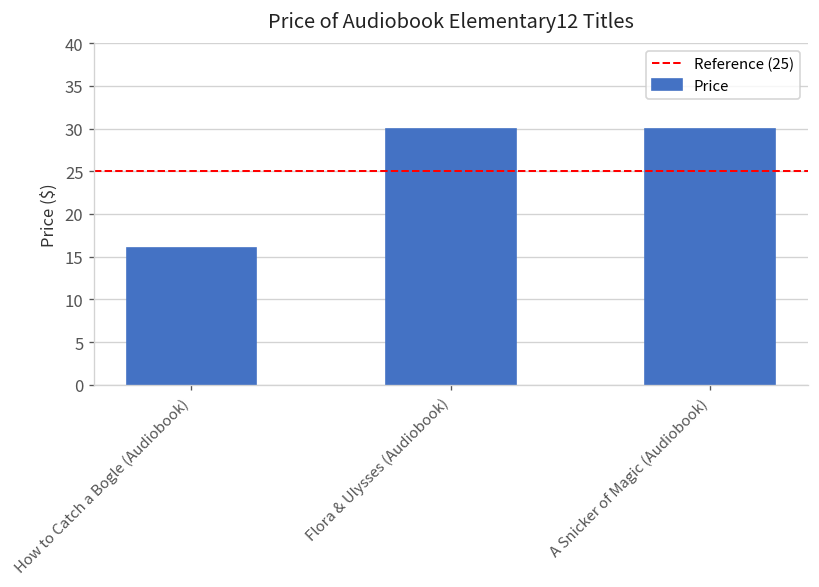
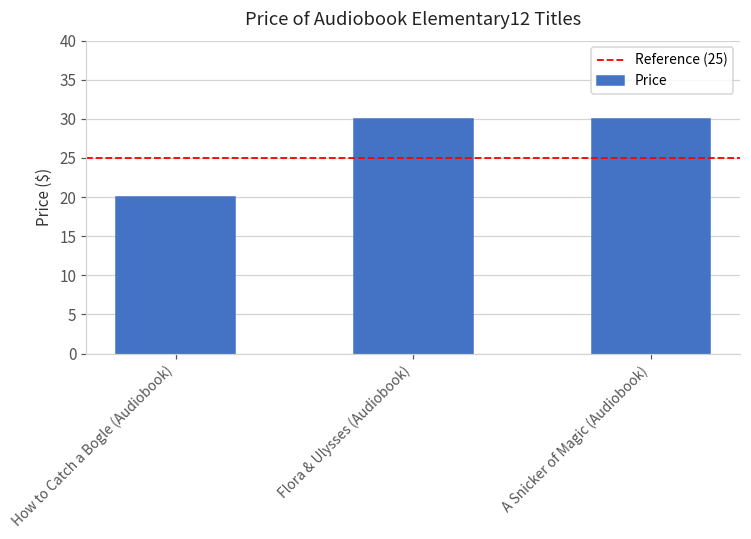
How to Catch a Bogle (Audiobook): 16 -> 20
